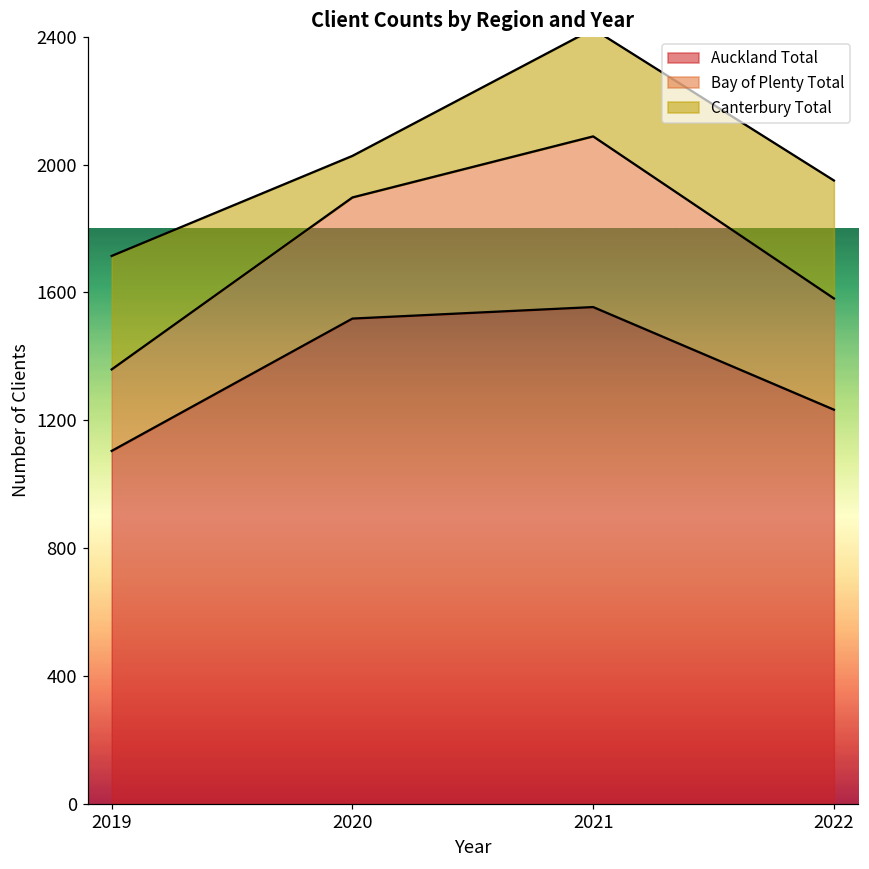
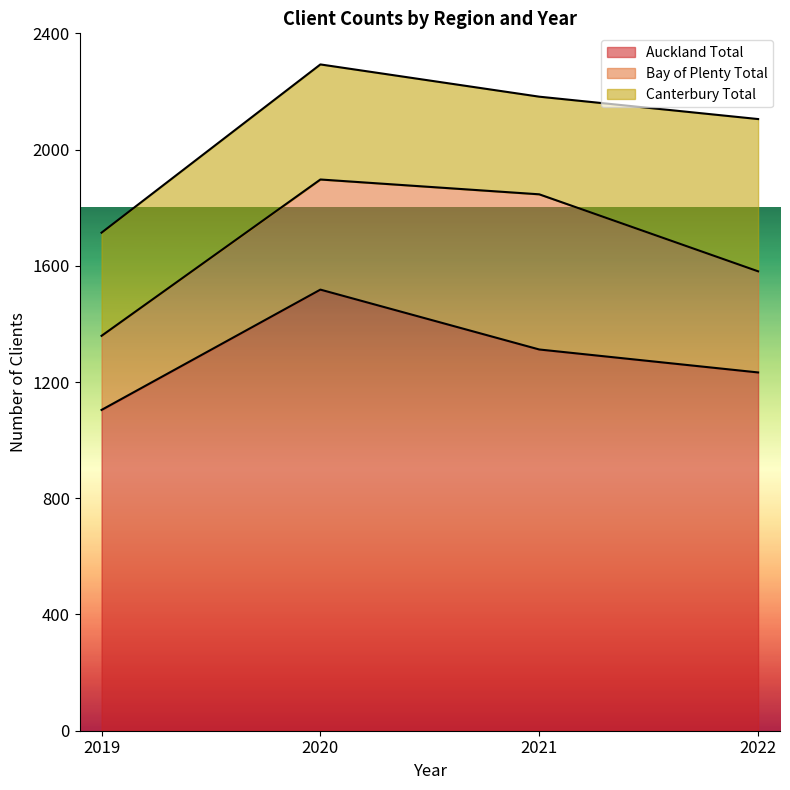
Canterbury Total, 2020: 130 -> 400
Auckland Total, 2021: 1550 -> 1310
Canterbury Total, 2022: 370 -> 520
